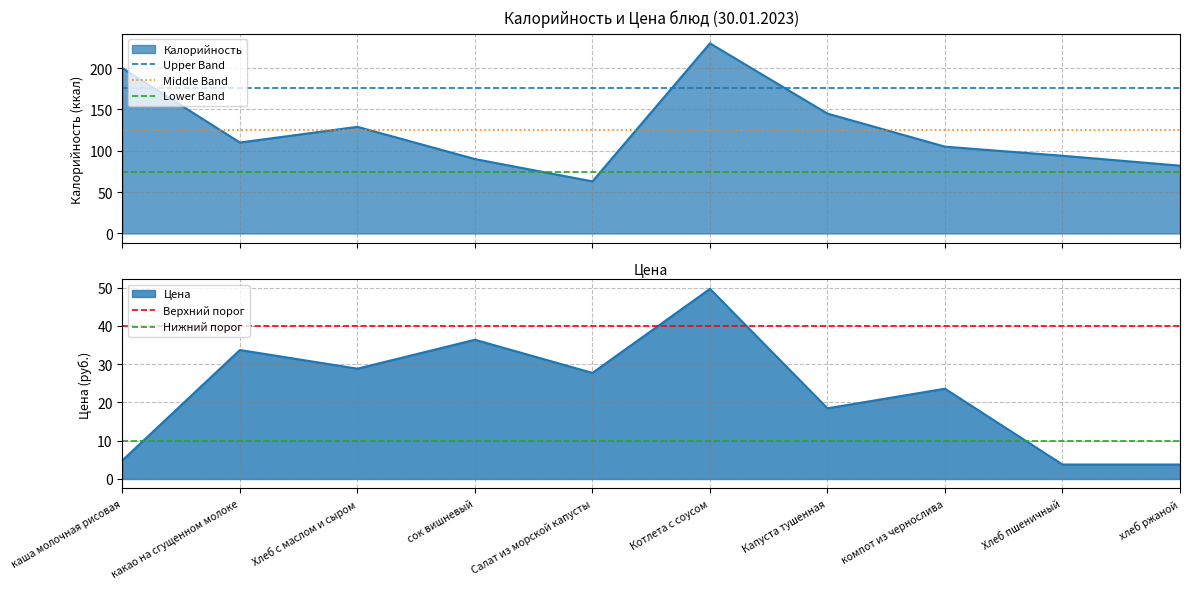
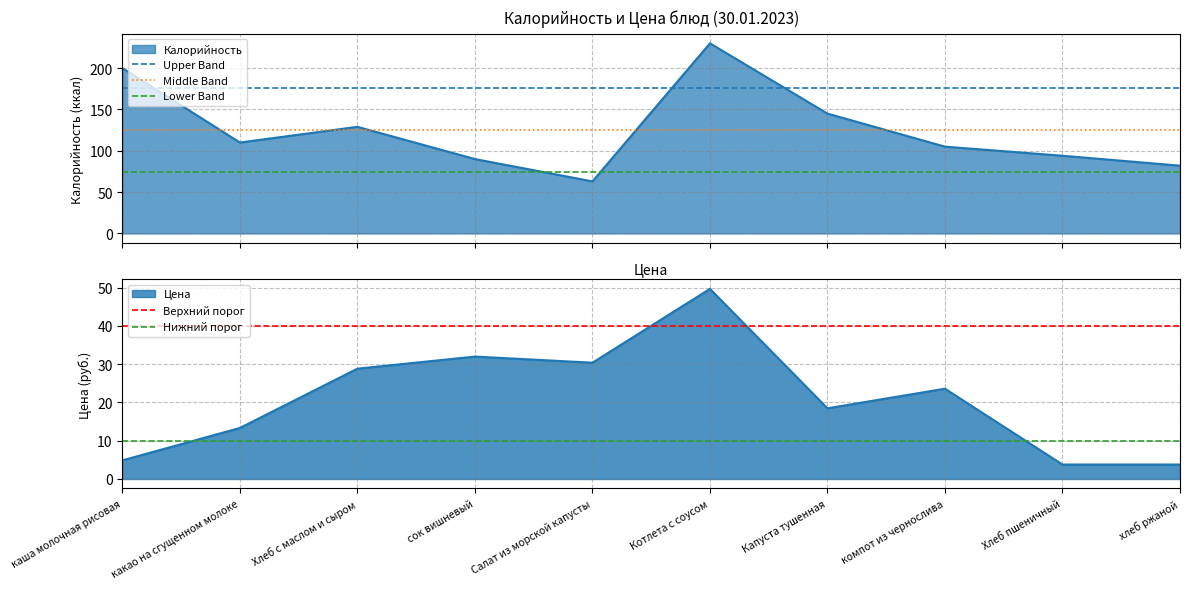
Цена, какао на сгущенном молоке: 34 -> 13
Цена, сок вишневый: 36 -> 32
Цена, Салат из морской капусты: 28 -> 30
